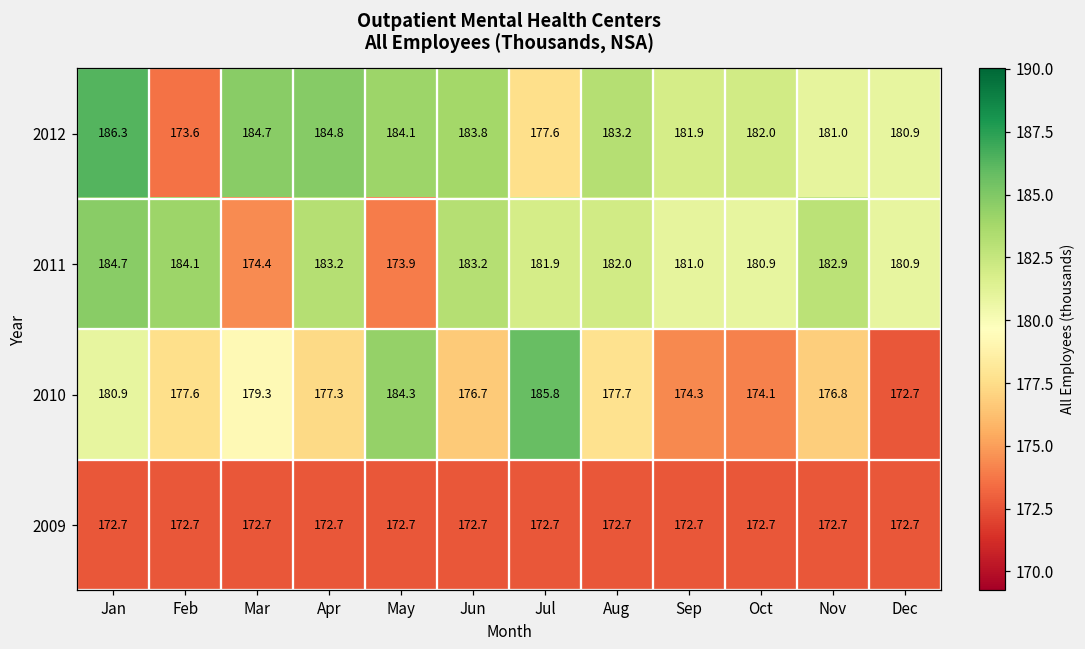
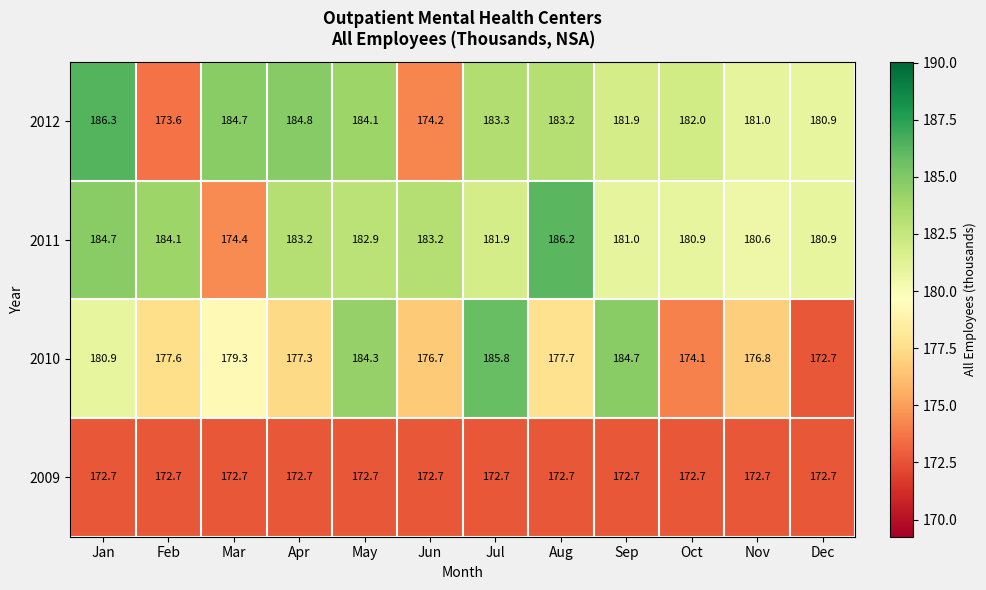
2012, Jun: 183.8 -> 174.2
2012, Jul: 177.6 -> 183.3
2011, May: 173.9 -> 182.9
2011, Aug: 182.0 -> 186.2
2011, Nov: 182.9 -> 180.6
2010, Sep: 174.3 -> 184.7
